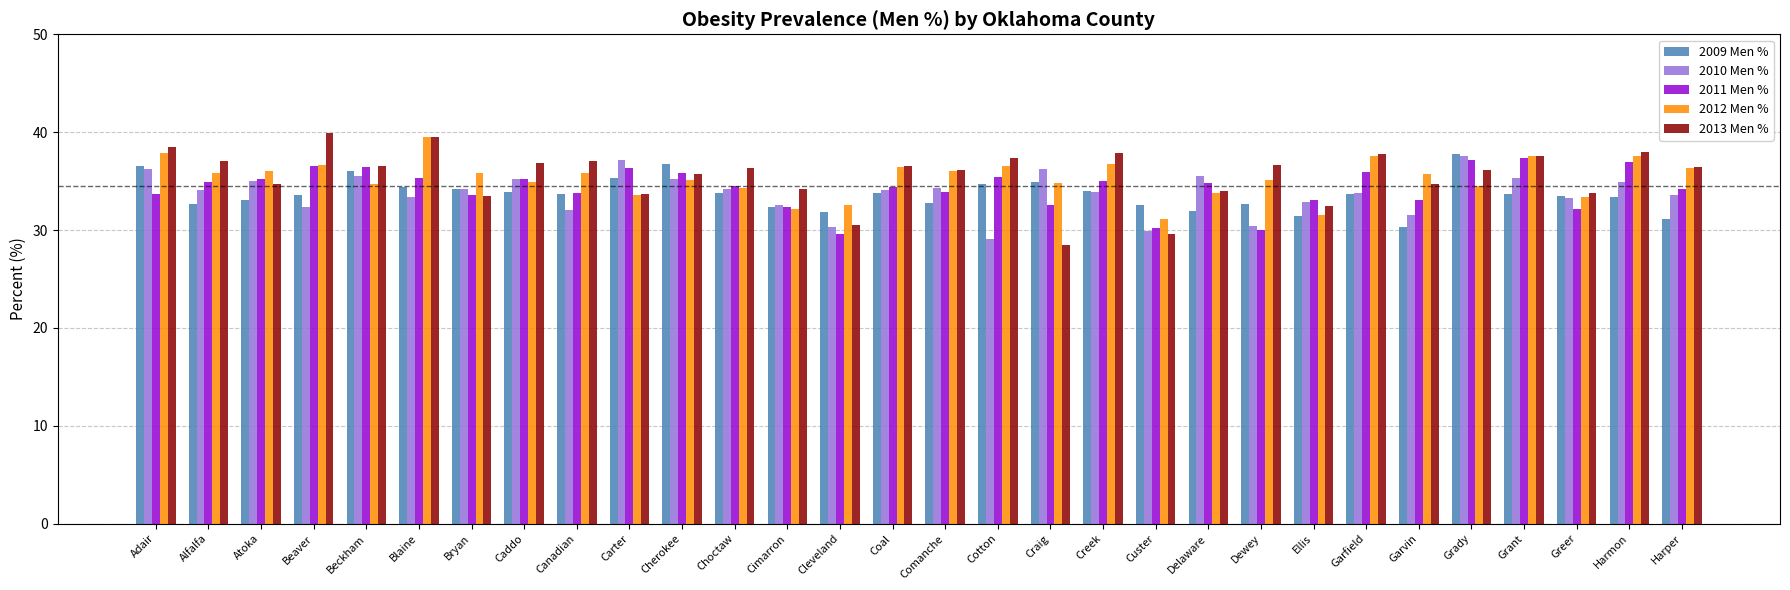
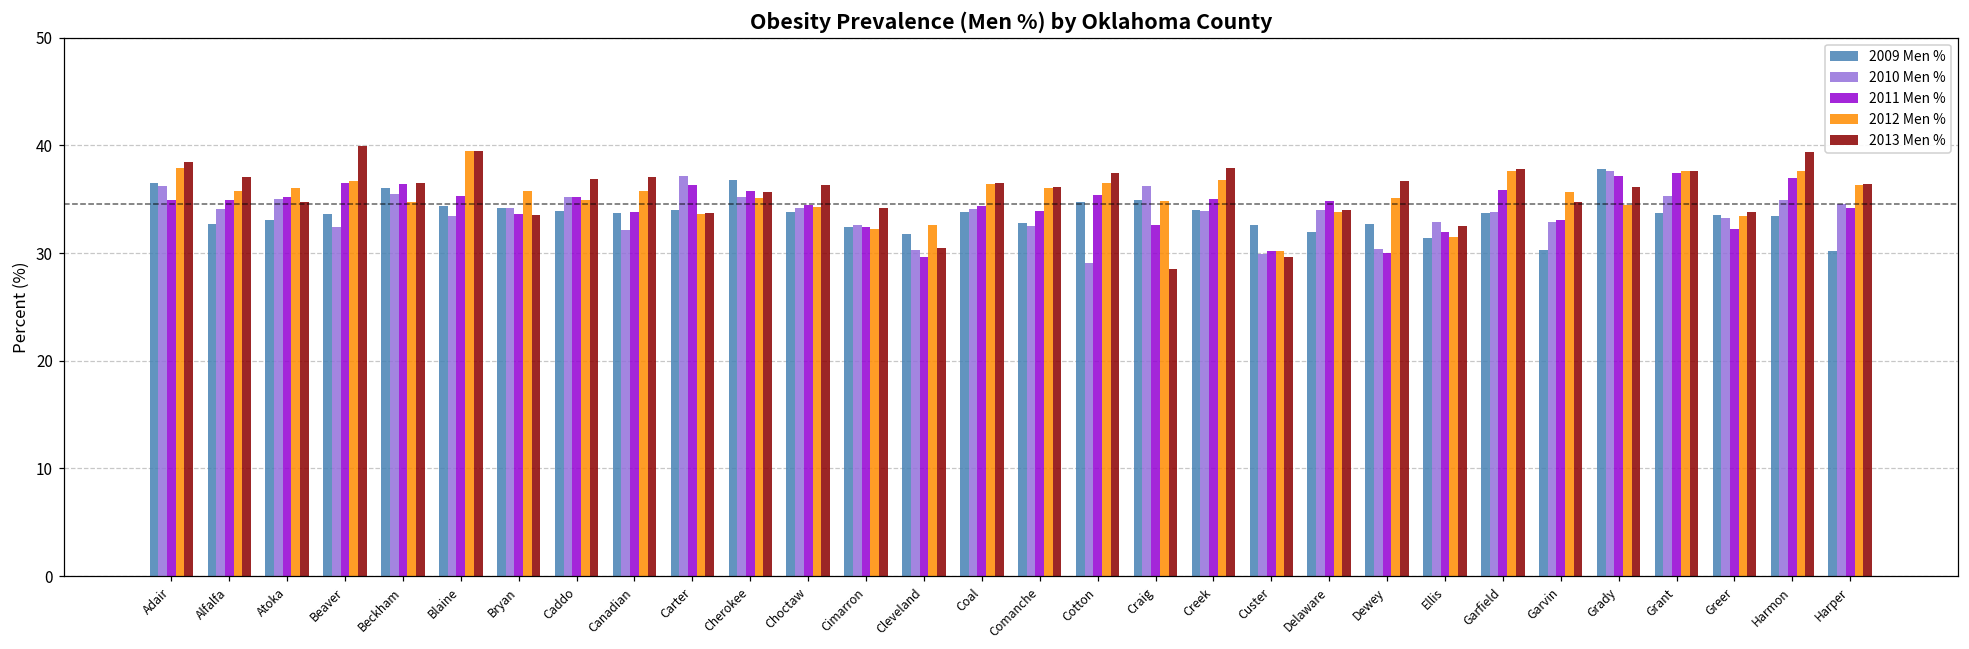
2011 Men %, Adair: 34 -> 35
2009 Men %, Carter: 35 -> 34
2010 Men %, Comanche: 34 -> 33
2012 Men %, Custer: 31 -> 30
2010 Men %, Delaware: 36 -> 34
2011 Men %, Ellis: 33 -> 32
2010 Men %, Garvin: 32 -> 33
2013 Men %, Harmon: 38 -> 39
2009 Men %, Harper: 31 -> 30
2010 Men %, Harper: 34 -> 35
